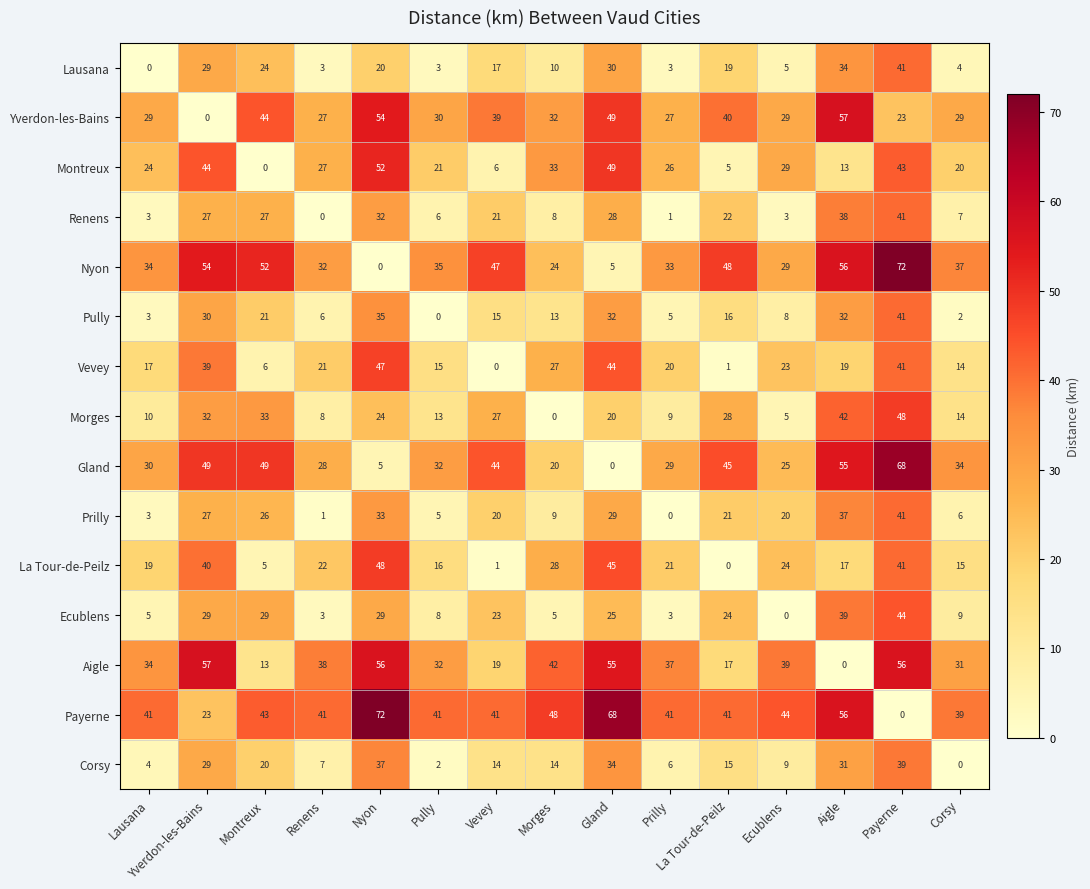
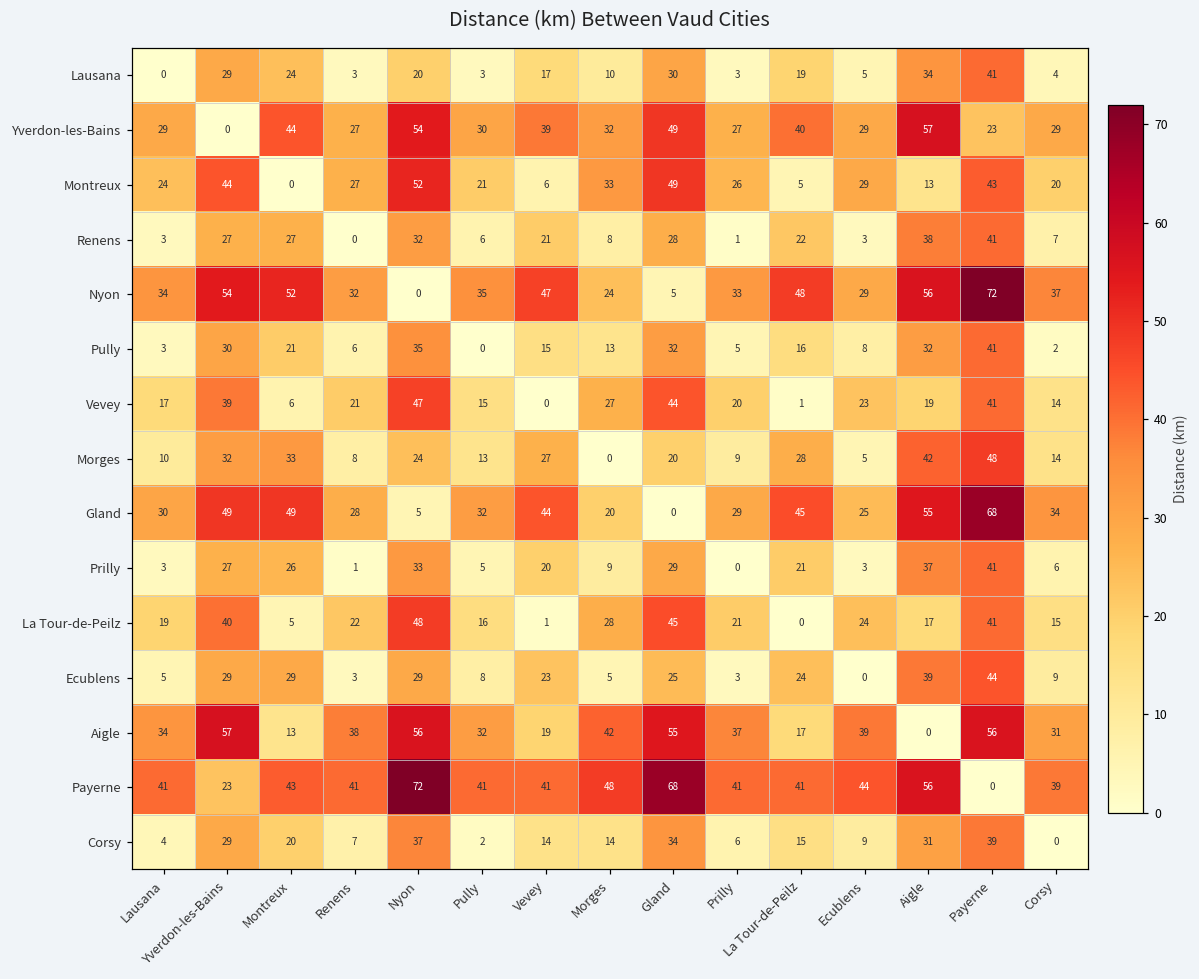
Prilly, Ecublens: 20 -> 3
